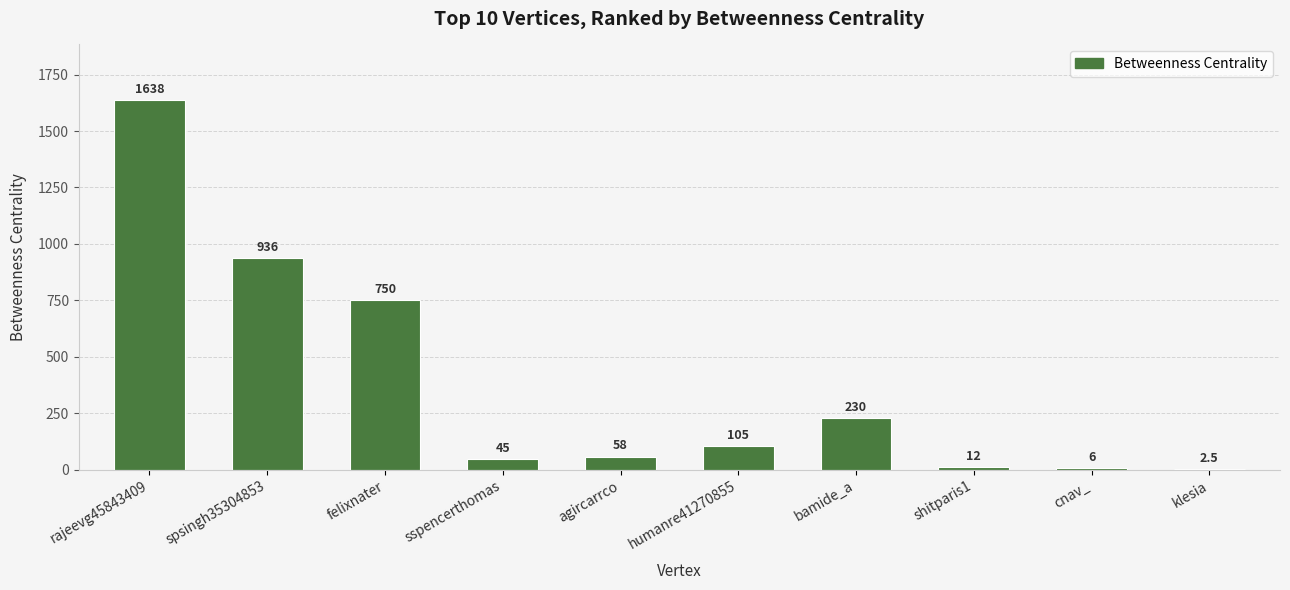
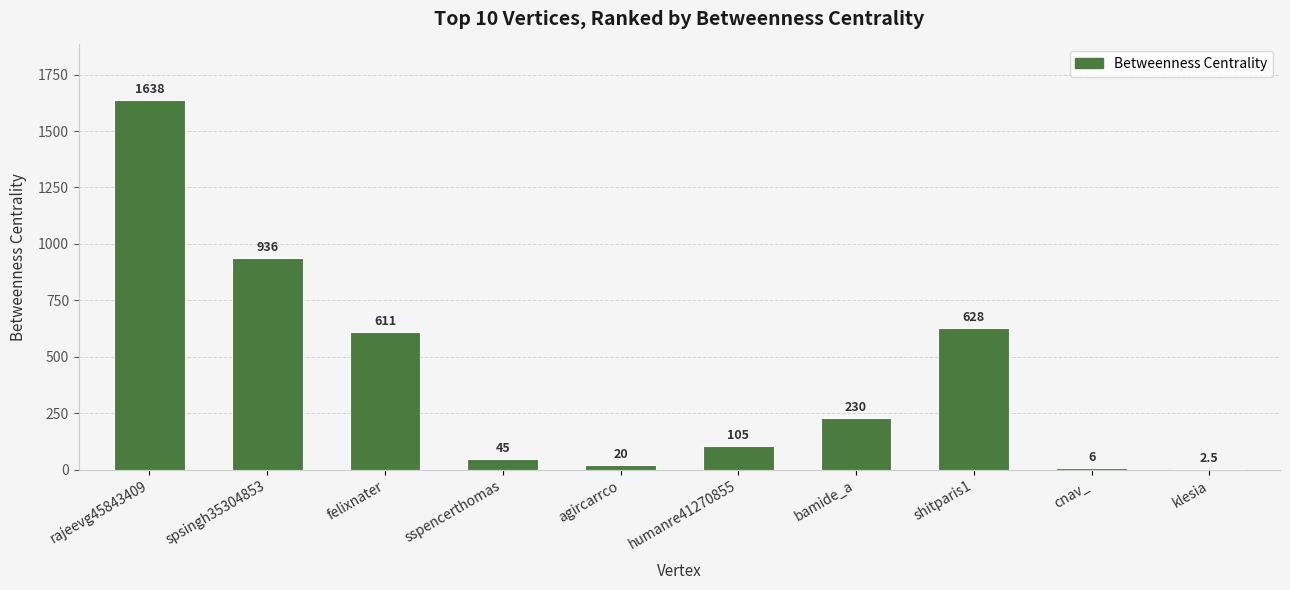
felixnater: 750 -> 611
agircarrco: 58 -> 20
shitparis1: 12 -> 628
